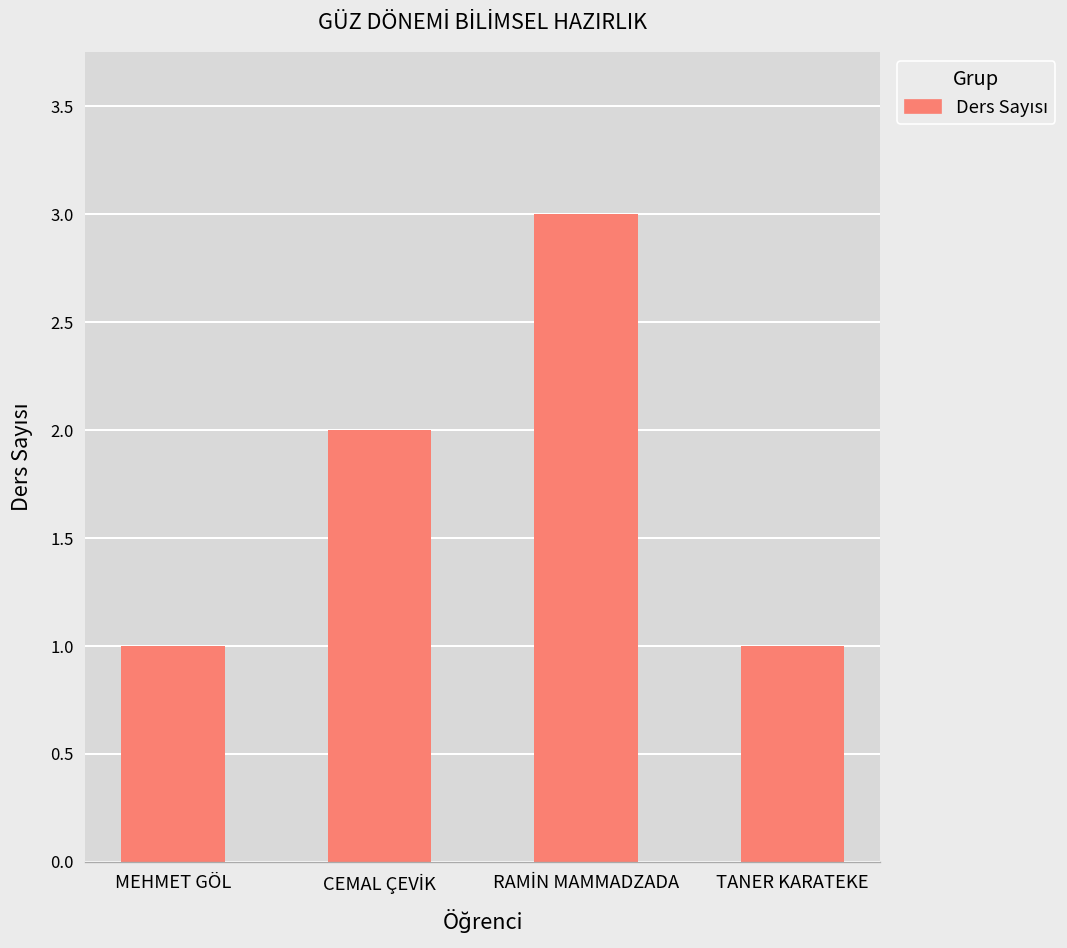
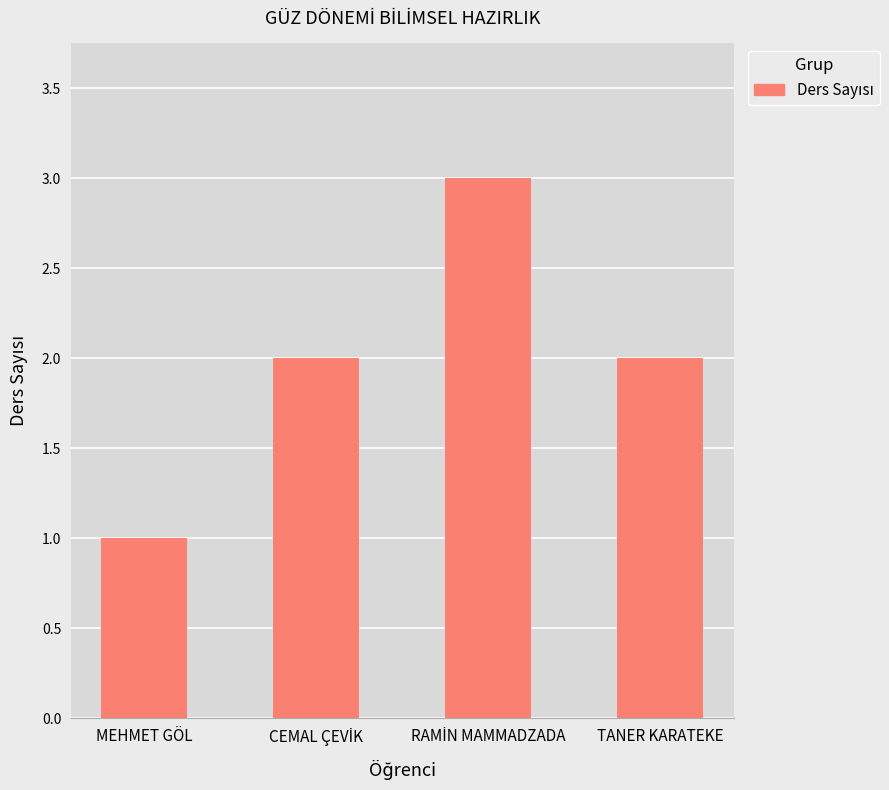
TANER KARATEKE: 1 -> 2
